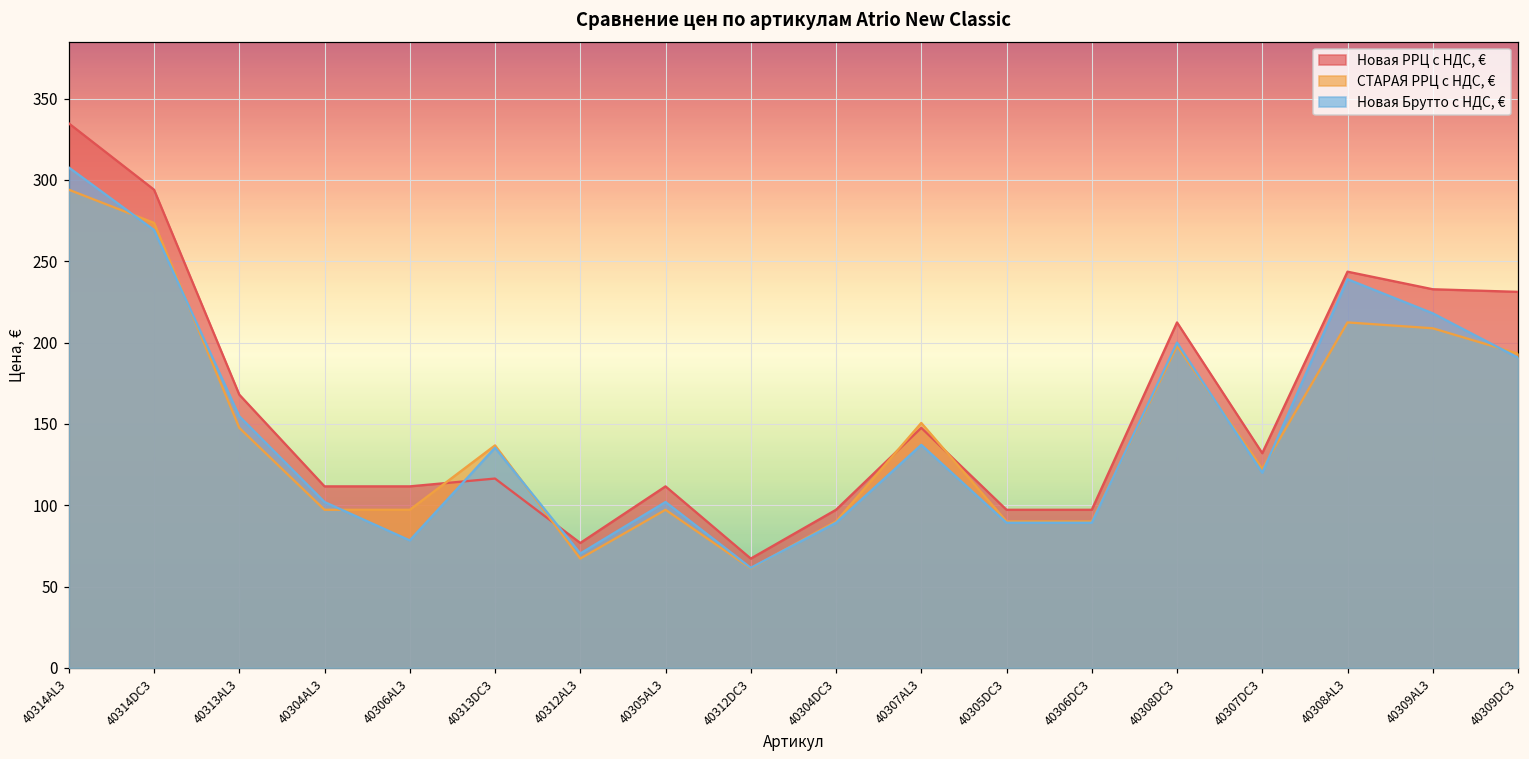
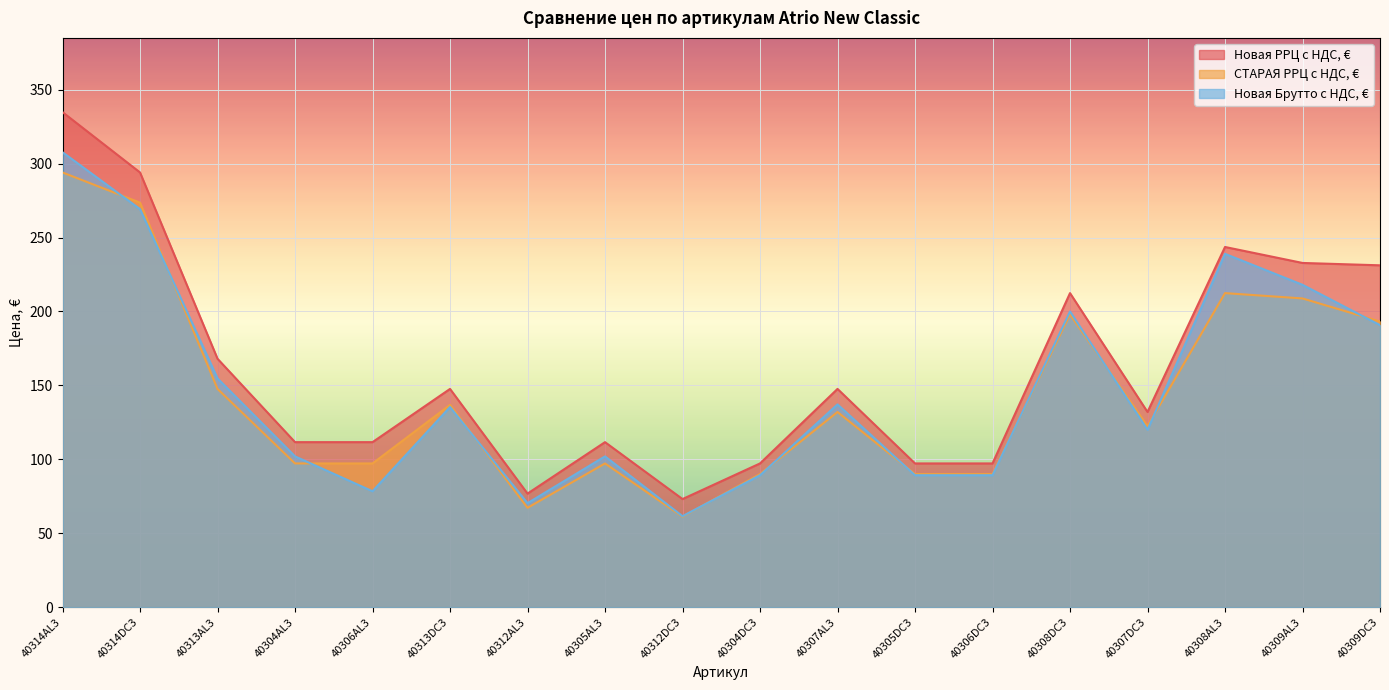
Новая РРЦ с НДС, €, 40313DC3: 116 -> 148
Новая РРЦ с НДС, €, 40312DC3: 67 -> 73
СТАРАЯ РРЦ с НДС, €, 40307AL3: 151 -> 132
